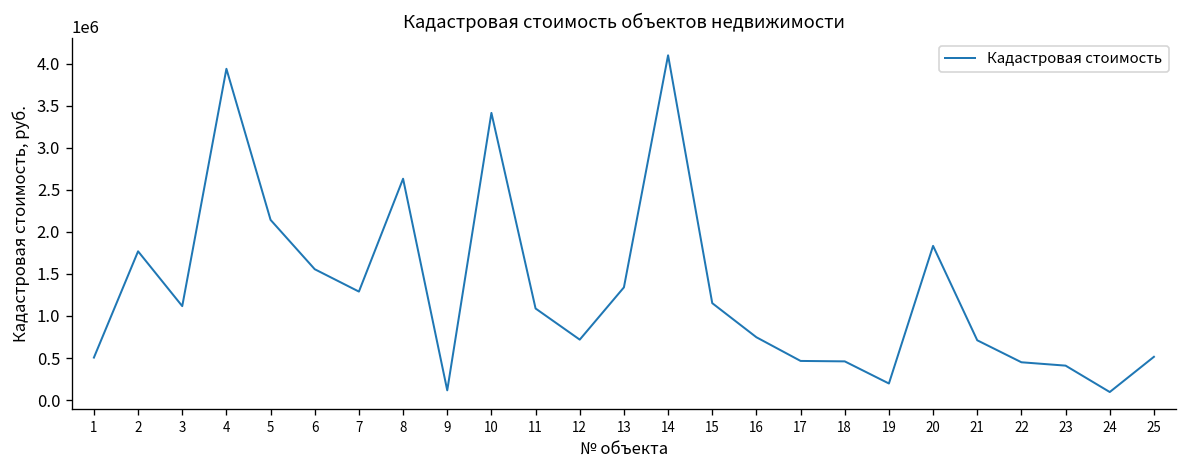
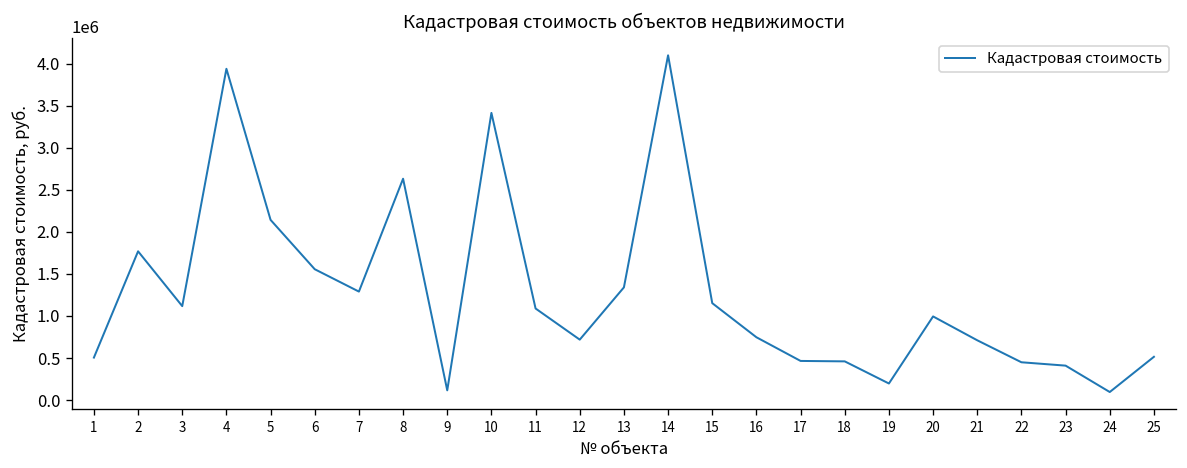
20: 1800000 -> 1000000
